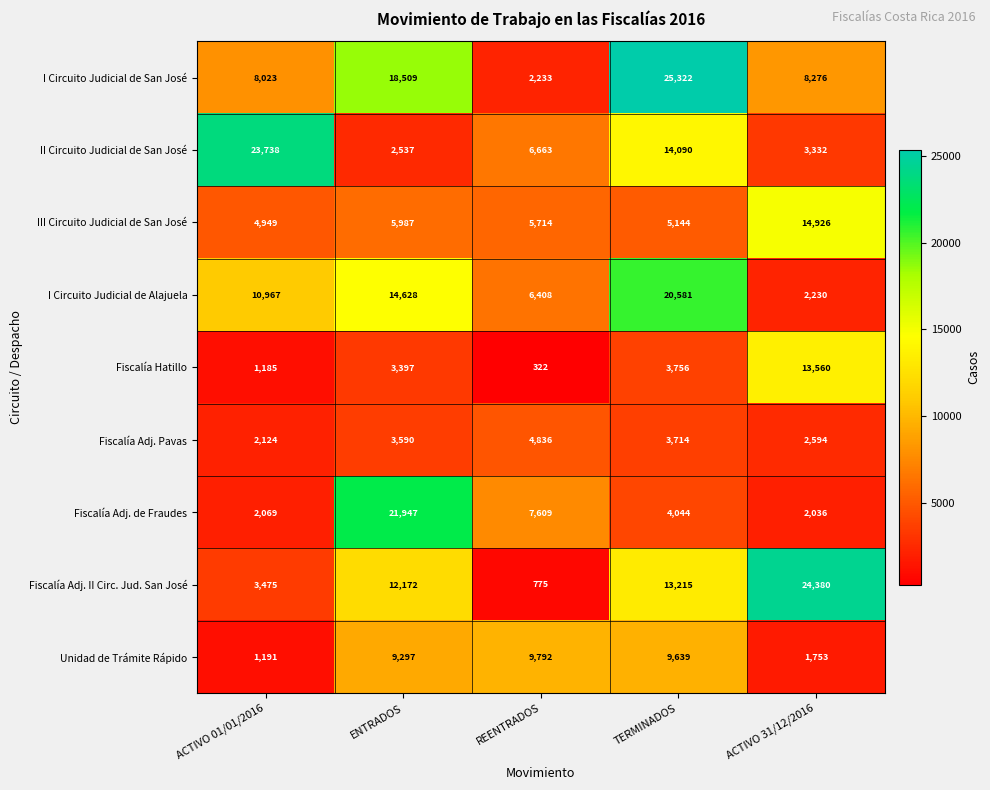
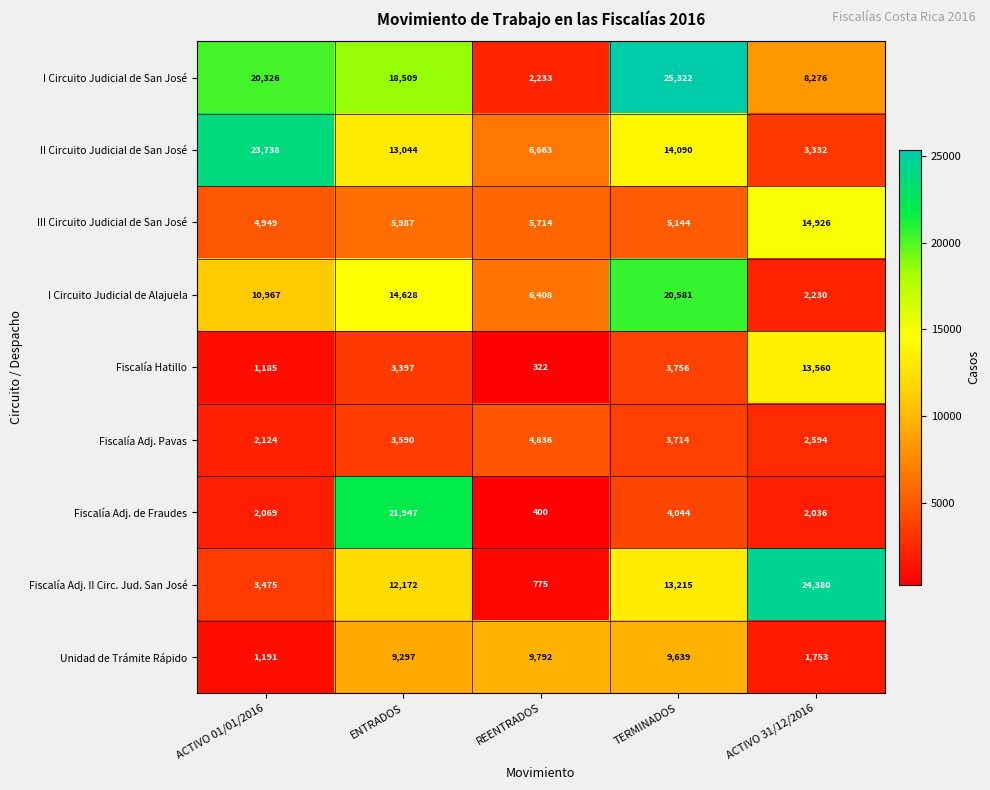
I Circuito Judicial de San José, ACTIVO 01/01/2016: 8,023 -> 20,326
II Circuito Judicial de San José, ENTRADOS: 2,537 -> 13,044
Fiscalía Adj. de Fraudes, REENTRADOS: 7,609 -> 400
